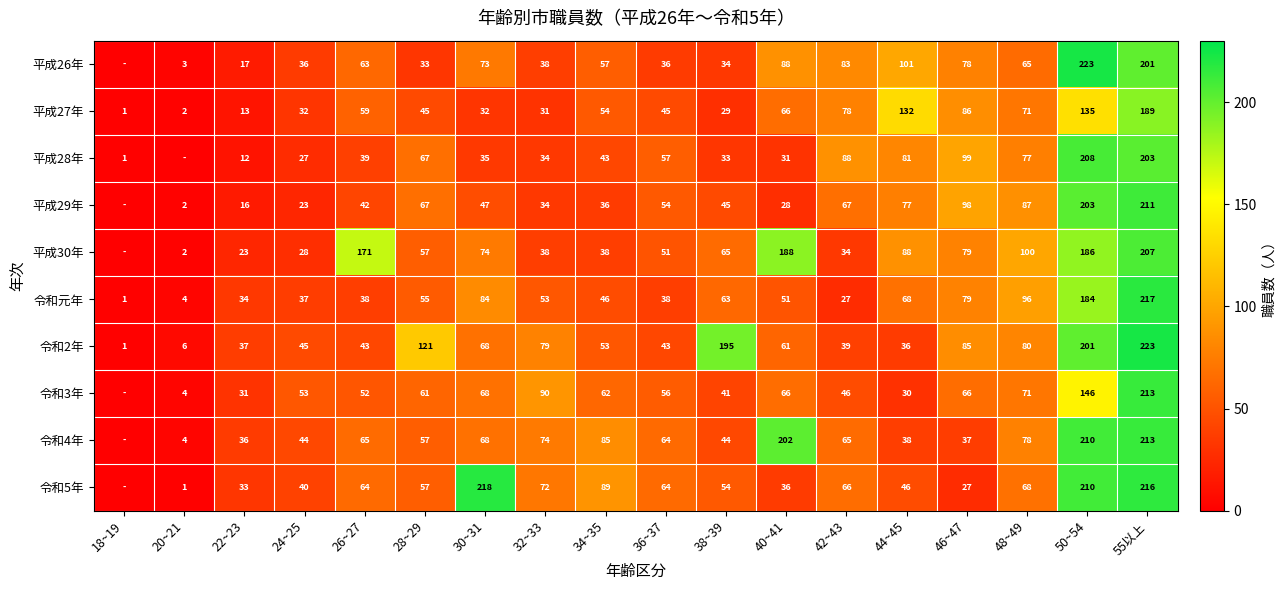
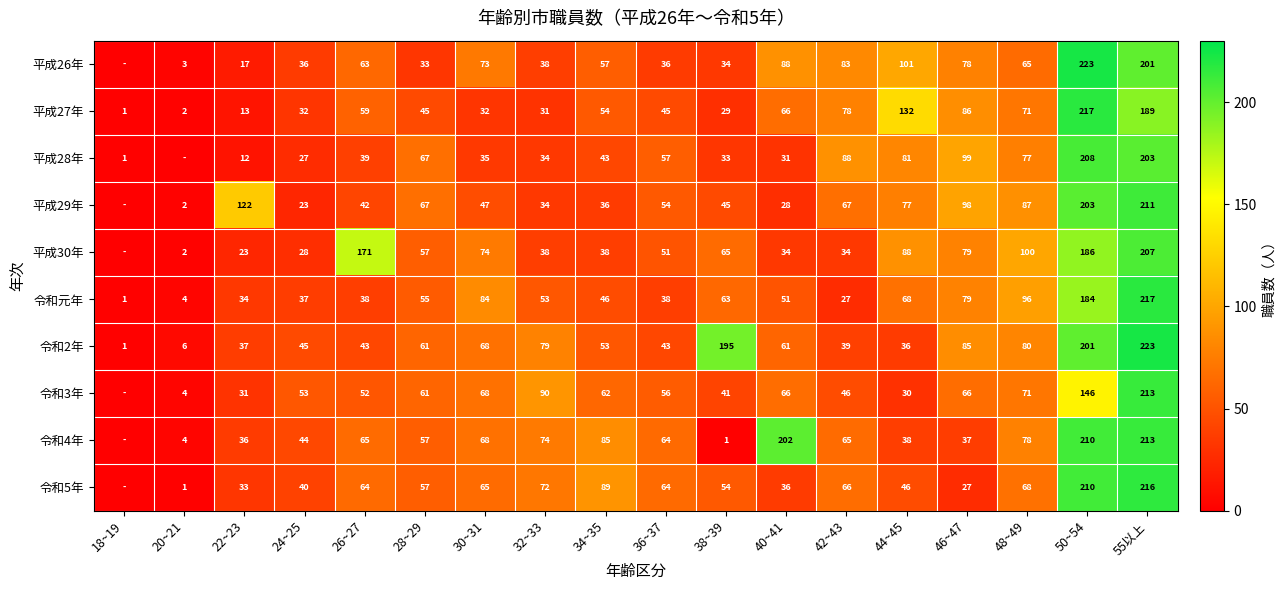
平成27年, 50~54: 135 -> 217
平成29年, 22~23: 16 -> 122
平成30年, 40~41: 188 -> 34
令和2年, 28~29: 121 -> 61
令和4年, 38~39: 44 -> 1
令和5年, 30~31: 218 -> 65
